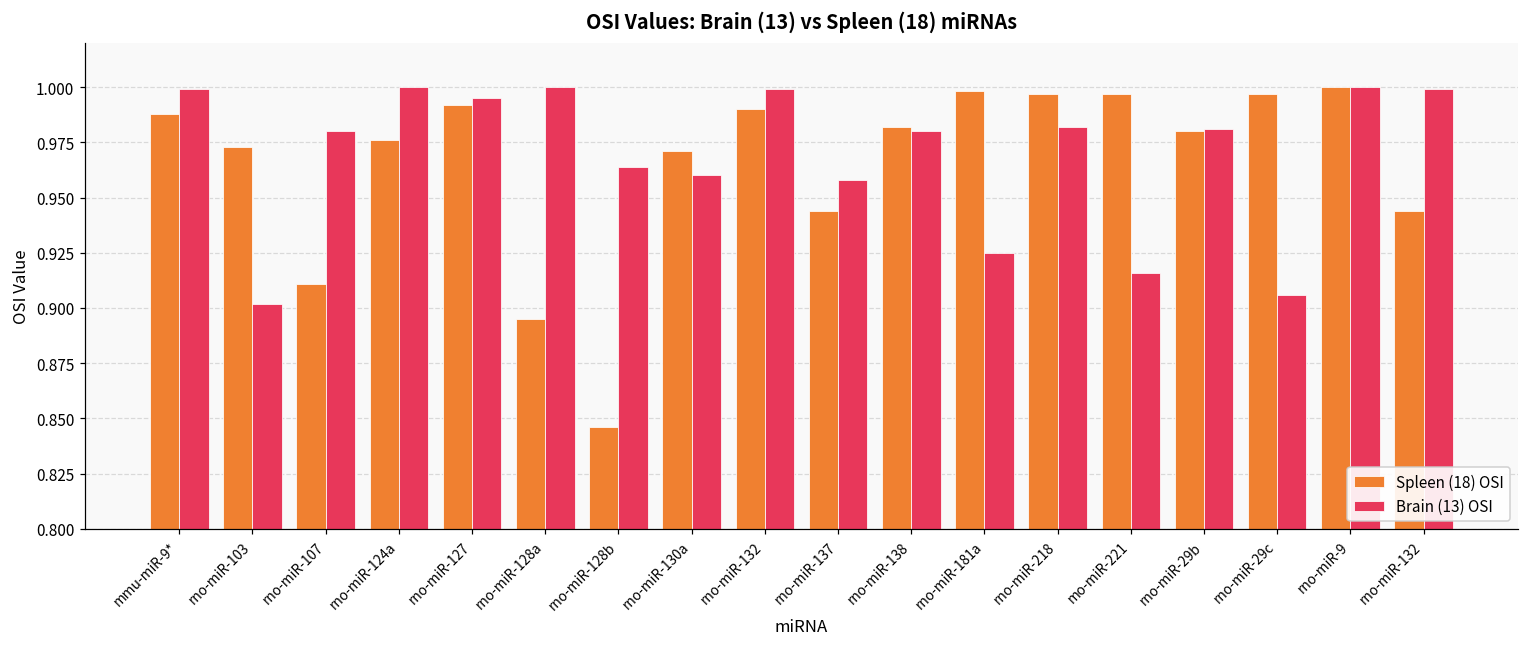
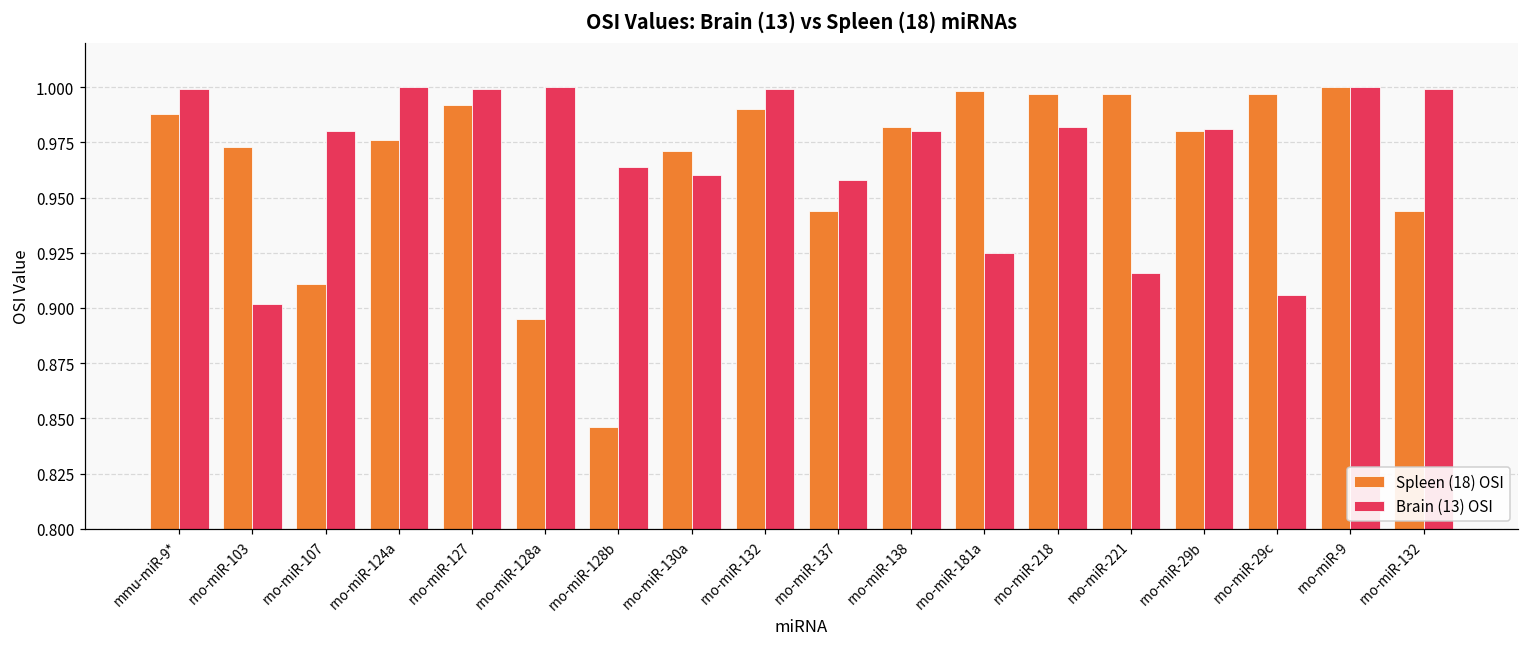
Brain (13) OSI, rno-miR-127: 0.995 -> 0.999
